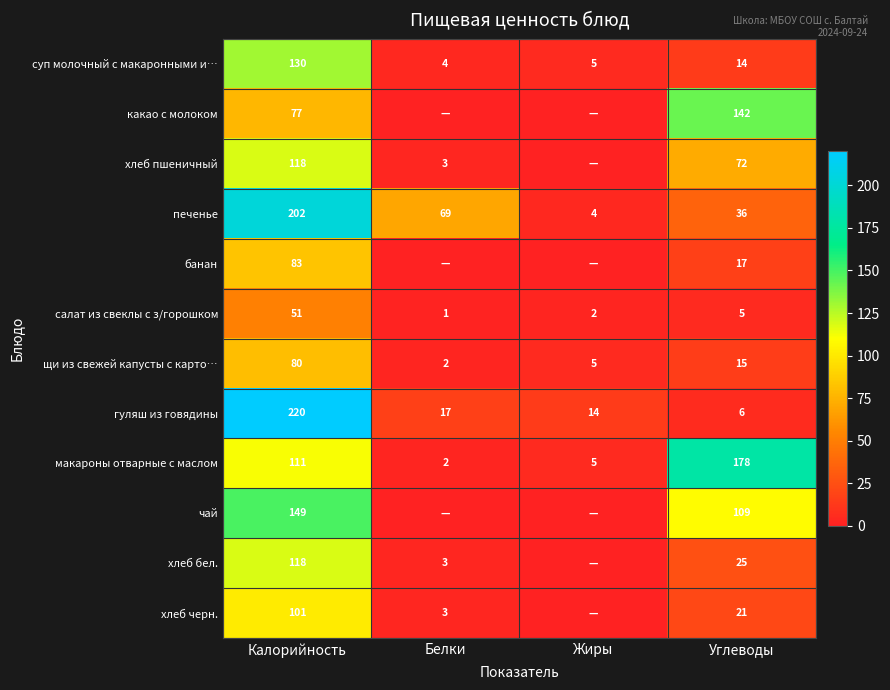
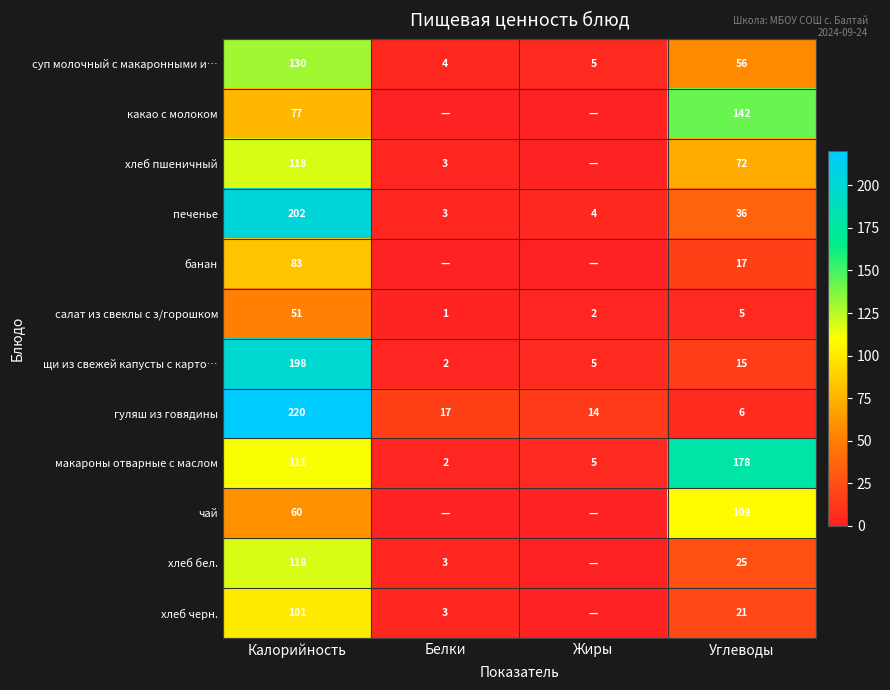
суп молочный с макаронными и…, Углеводы: 14 -> 56
печенье, Белки: 69 -> 3
щи из свежей капусты с карто…, Калорийность: 80 -> 198
чай, Калорийность: 149 -> 60
